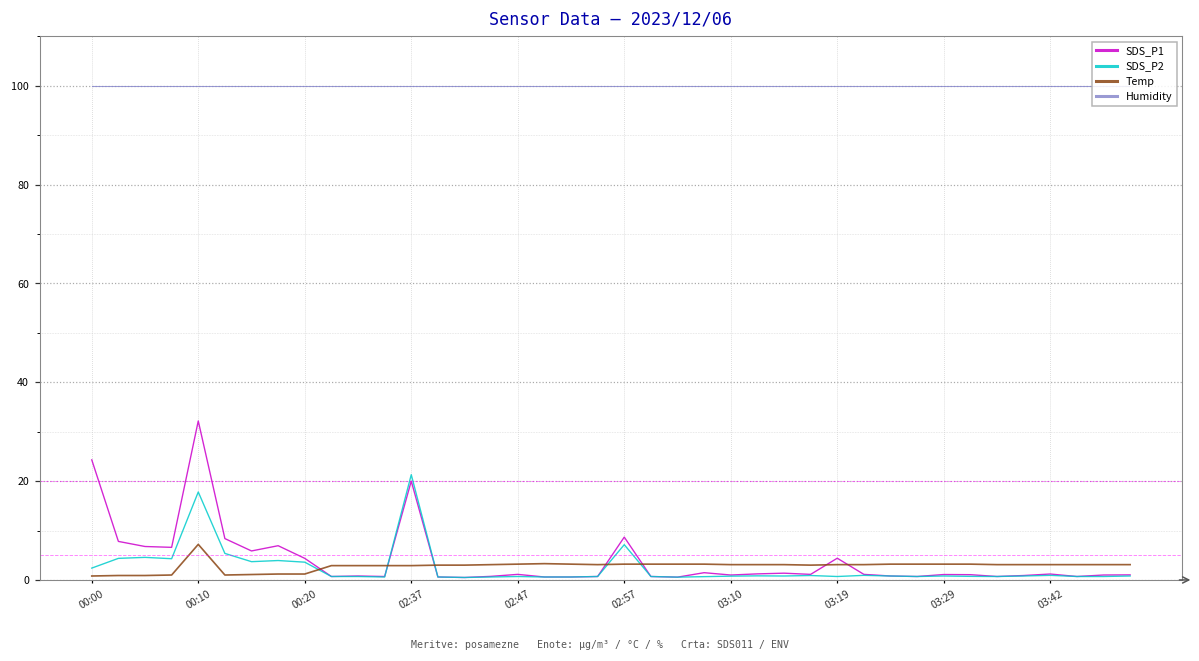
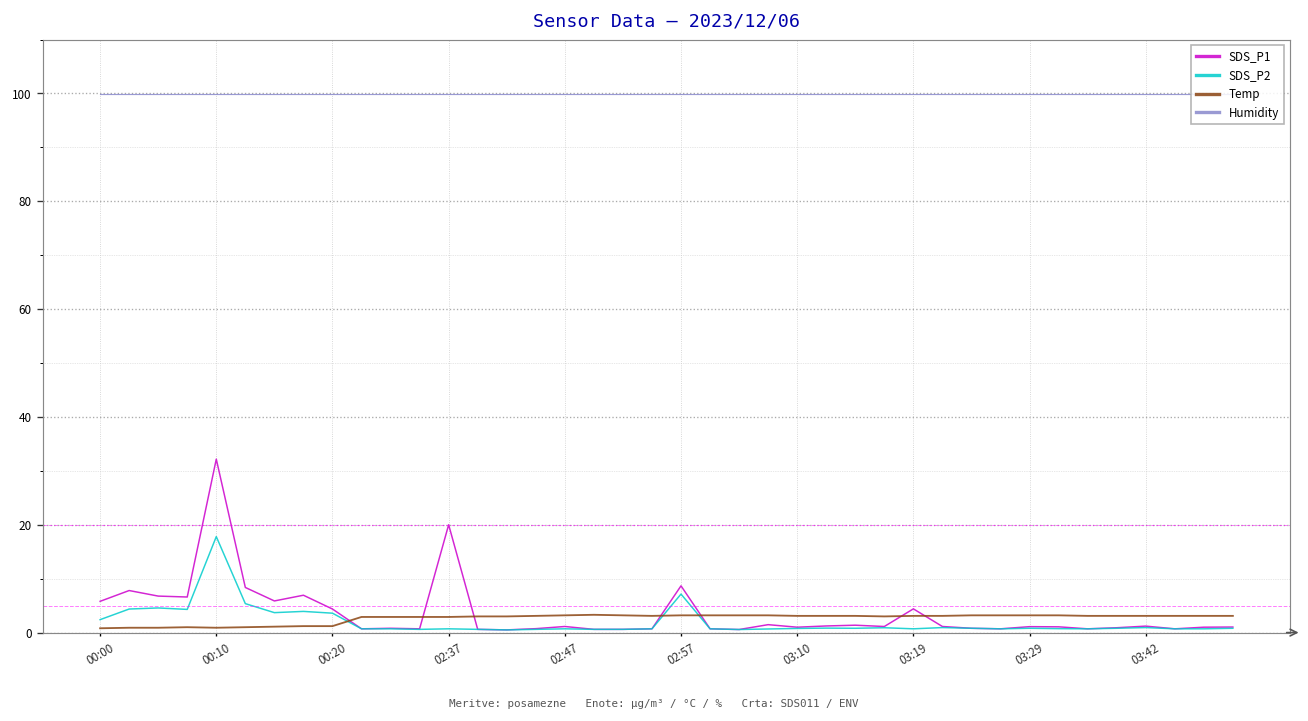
SDS_P1, 00:00: 24 -> 6
Temp, 00:10: 7 -> 1
SDS_P2, 02:37: 21 -> 1
